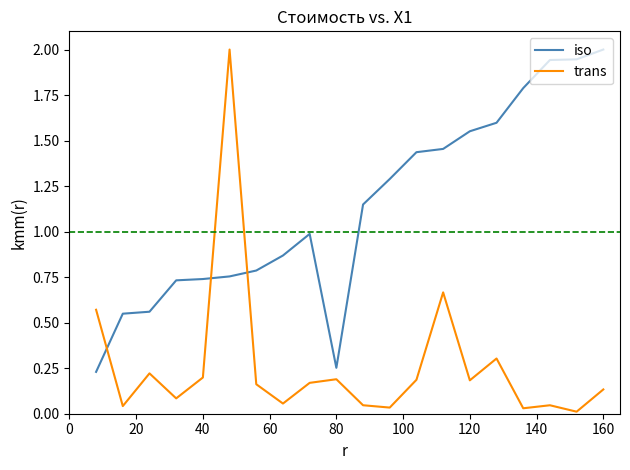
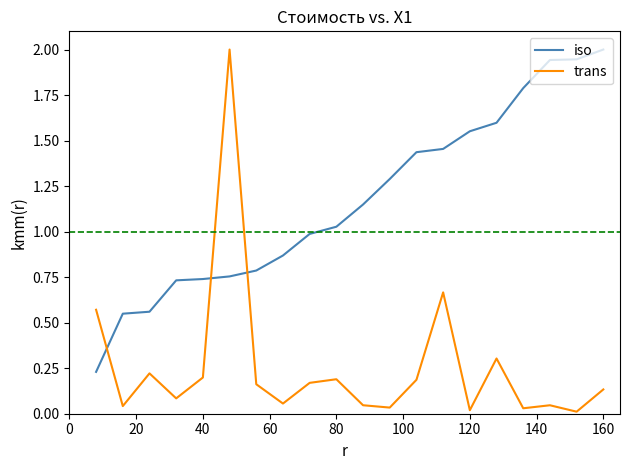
iso, 80: 0.25 -> 1.03
trans, 120: 0.18 -> 0.02
